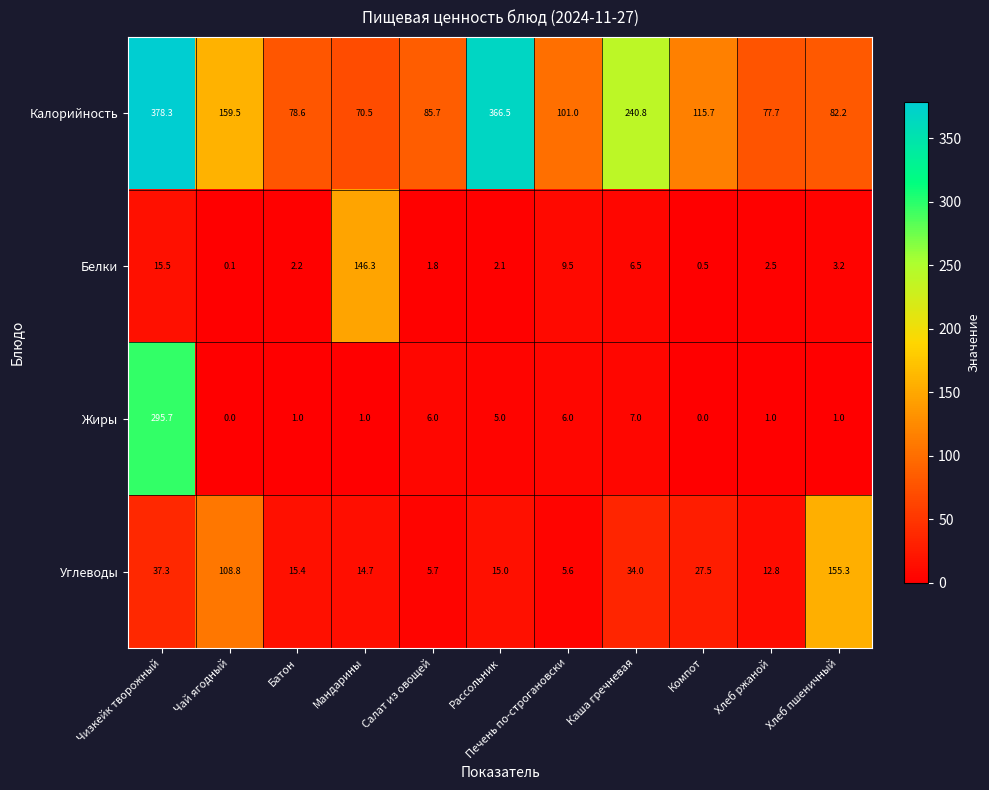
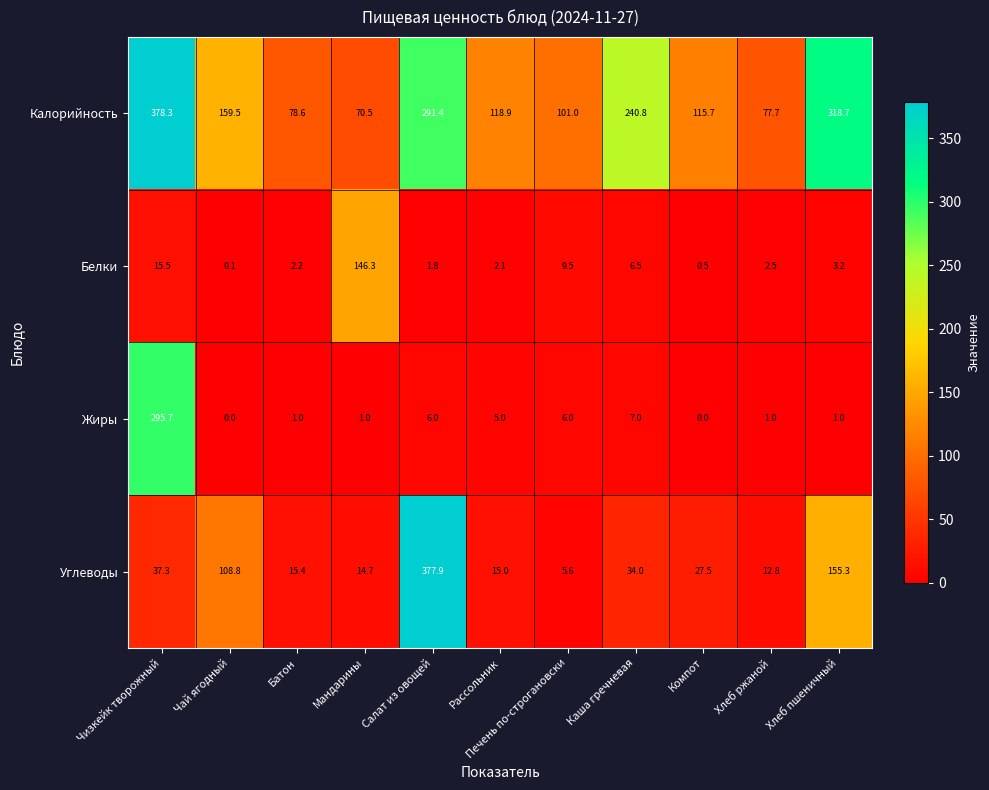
Калорийность, Салат из овощей: 85.7 -> 291.4
Калорийность, Рассольник: 366.5 -> 118.9
Калорийность, Хлеб пшеничный: 82.2 -> 318.7
Углеводы, Салат из овощей: 5.7 -> 377.9
